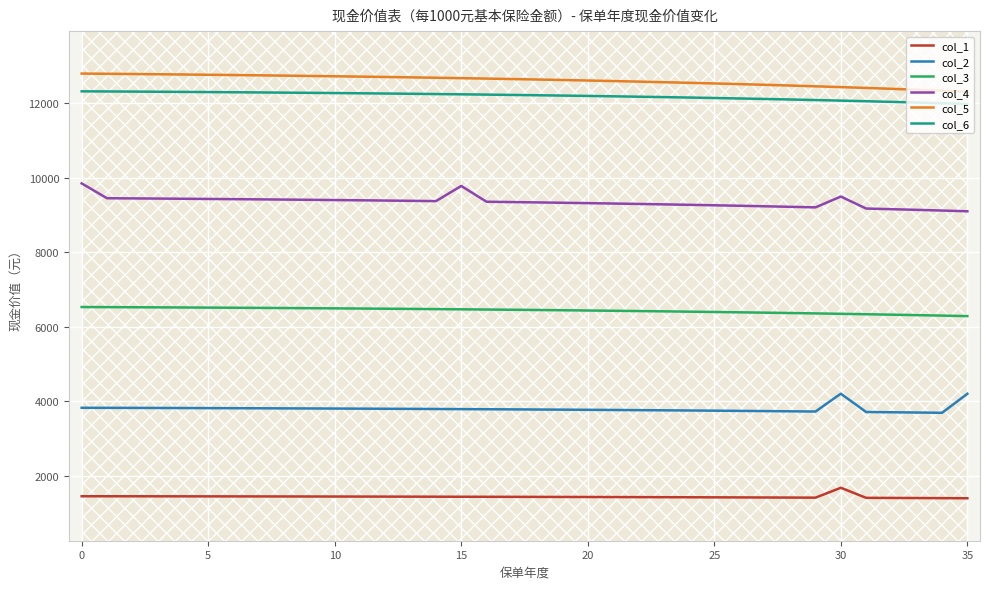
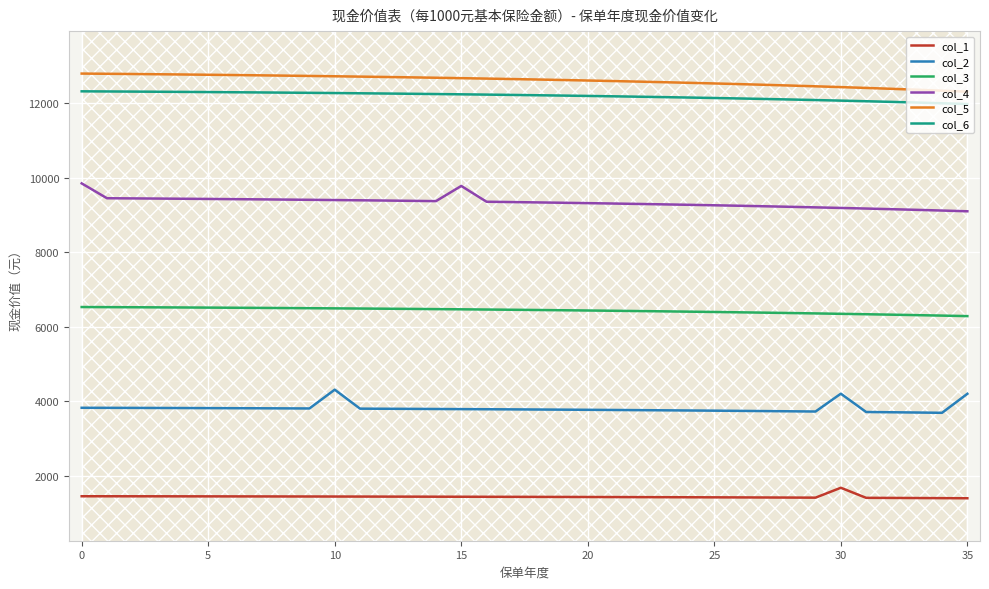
col_2, 10: 3800 -> 4300
col_4, 30: 9500 -> 9200
